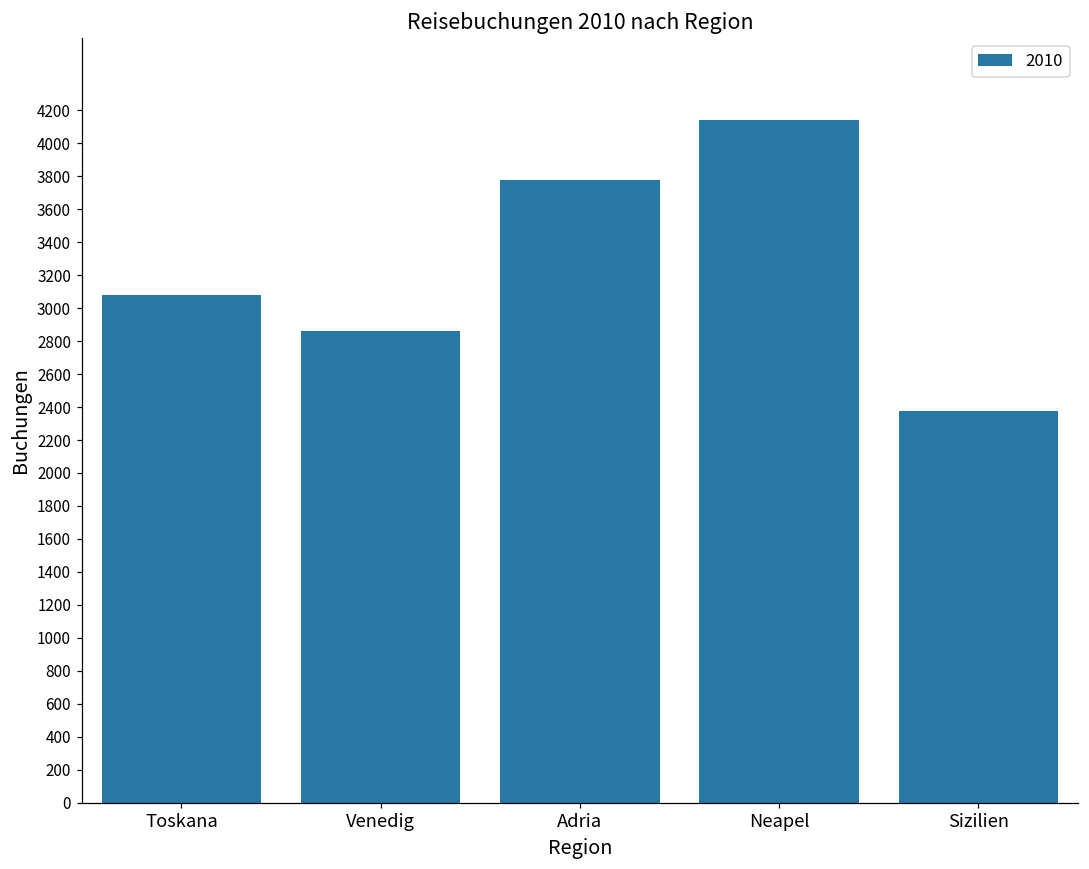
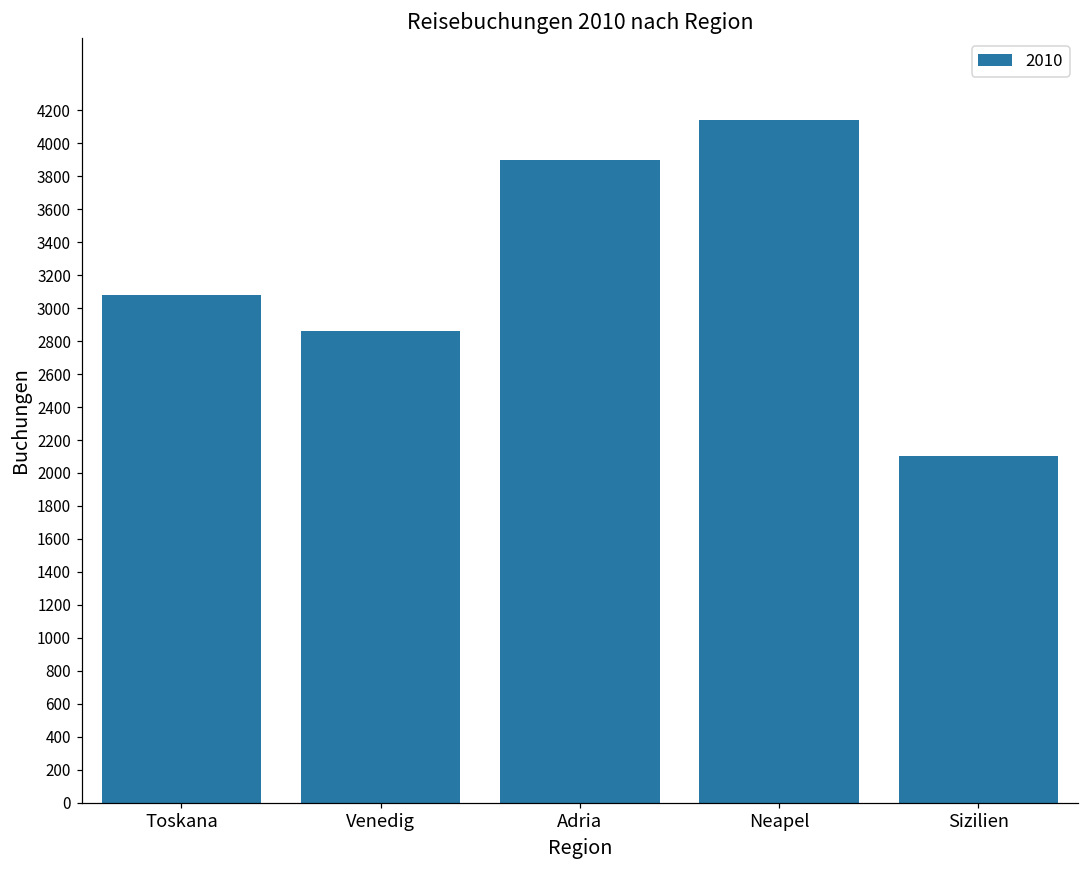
Adria: 3780 -> 3900
Sizilien: 2380 -> 2100
